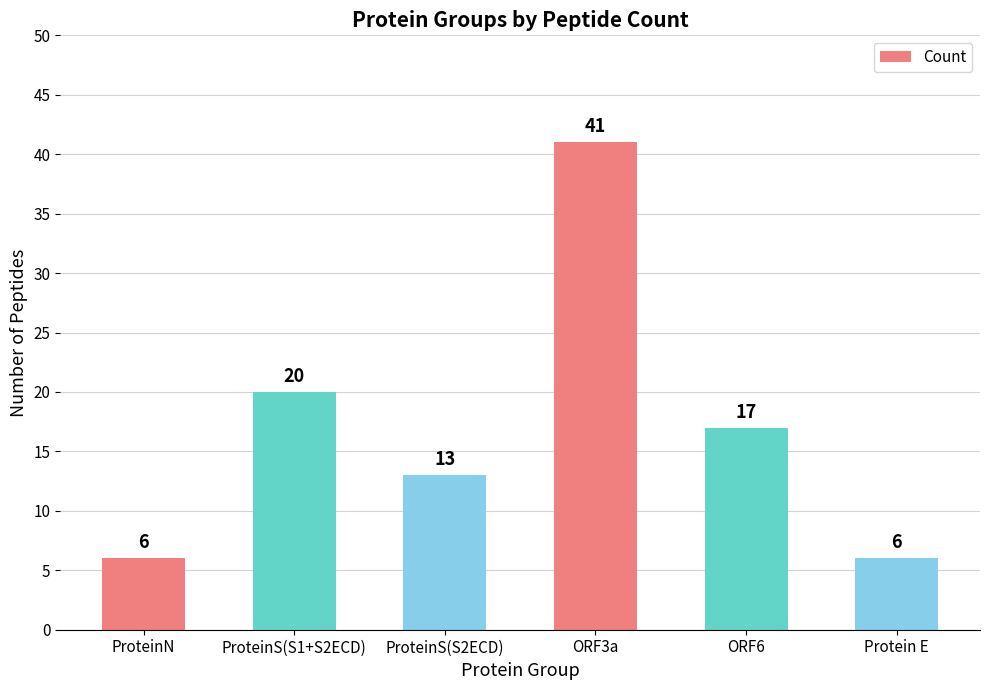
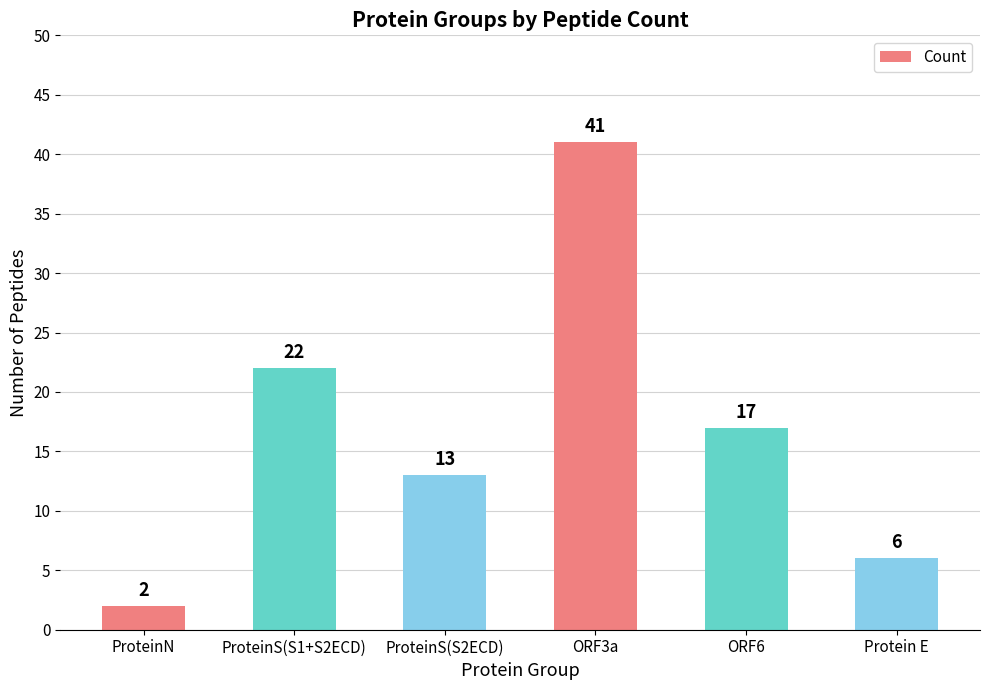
ProteinN: 6 -> 2
ProteinS(S1+S2ECD): 20 -> 22
